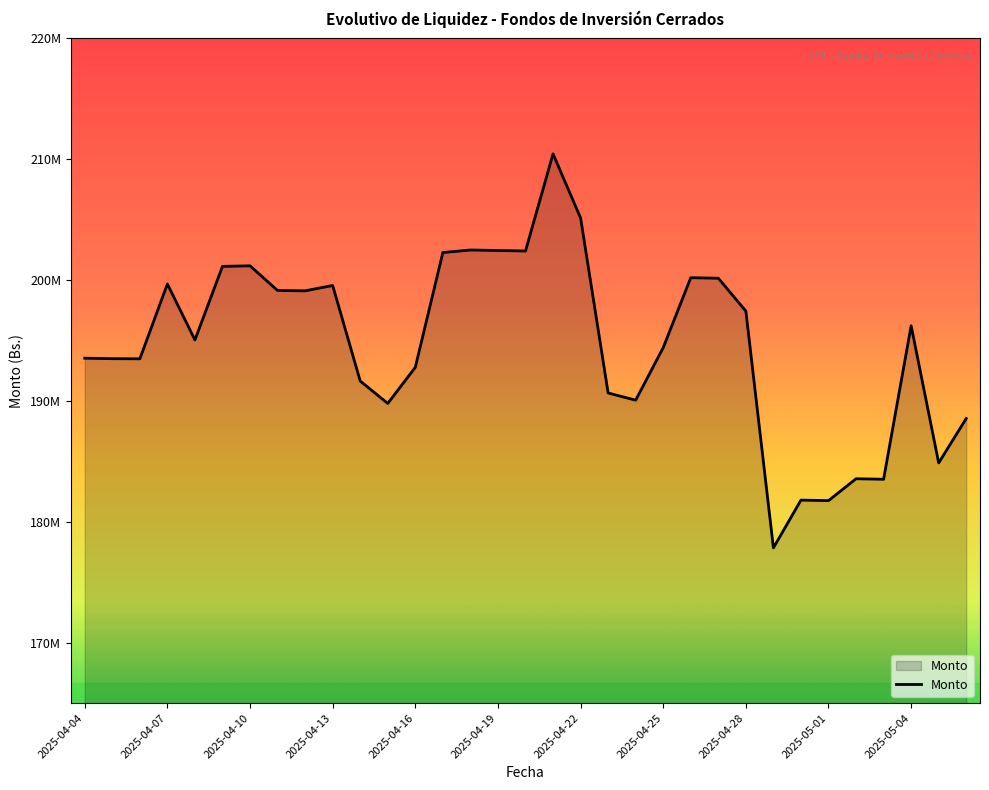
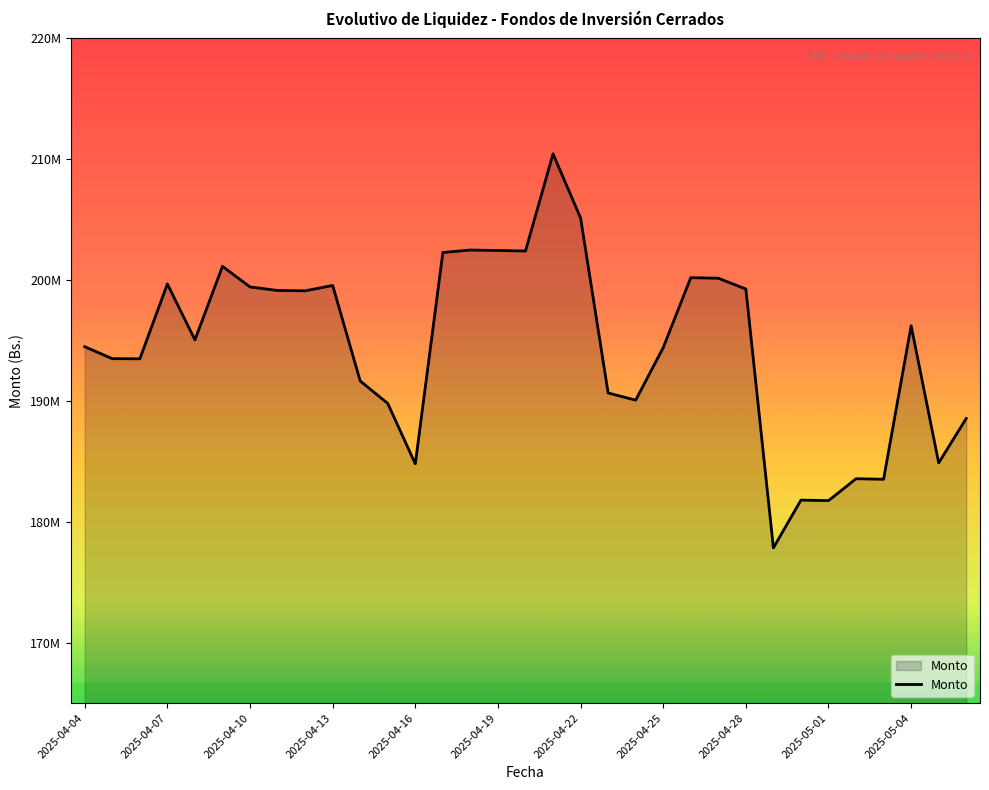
2025-04-04: 193500000 -> 194500000
2025-04-10: 201200000 -> 199400000
2025-04-16: 192800000 -> 184800000
2025-04-28: 197400000 -> 199300000
